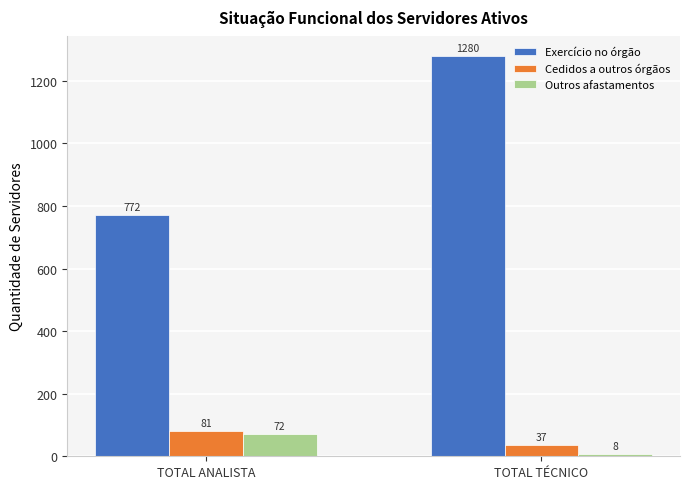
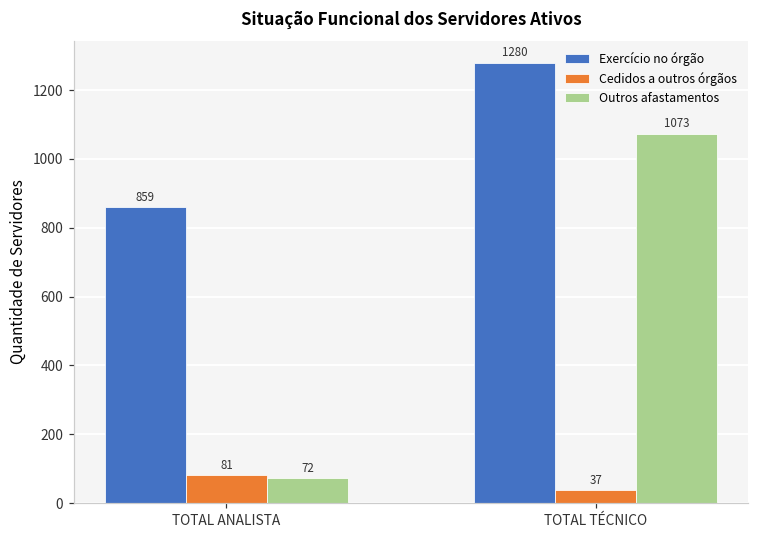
Exercício no órgão, TOTAL ANALISTA: 772 -> 859
Outros afastamentos, TOTAL TÉCNICO: 8 -> 1073
